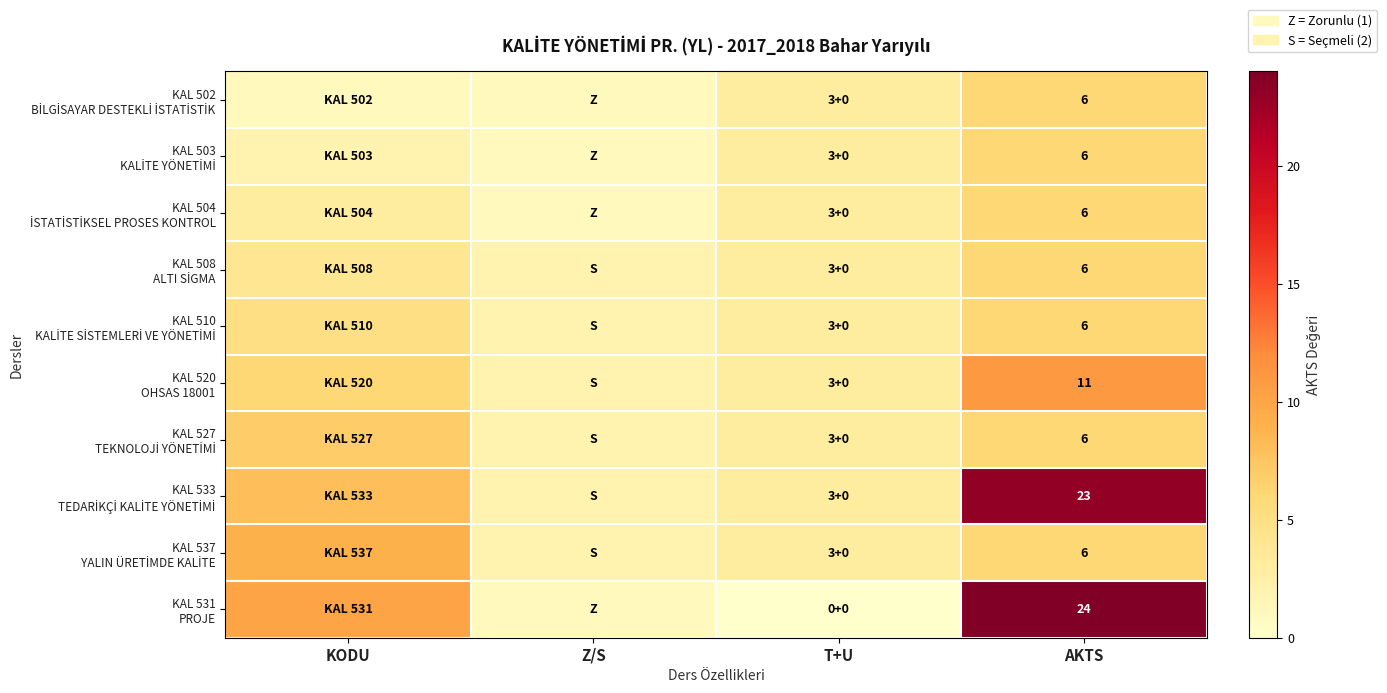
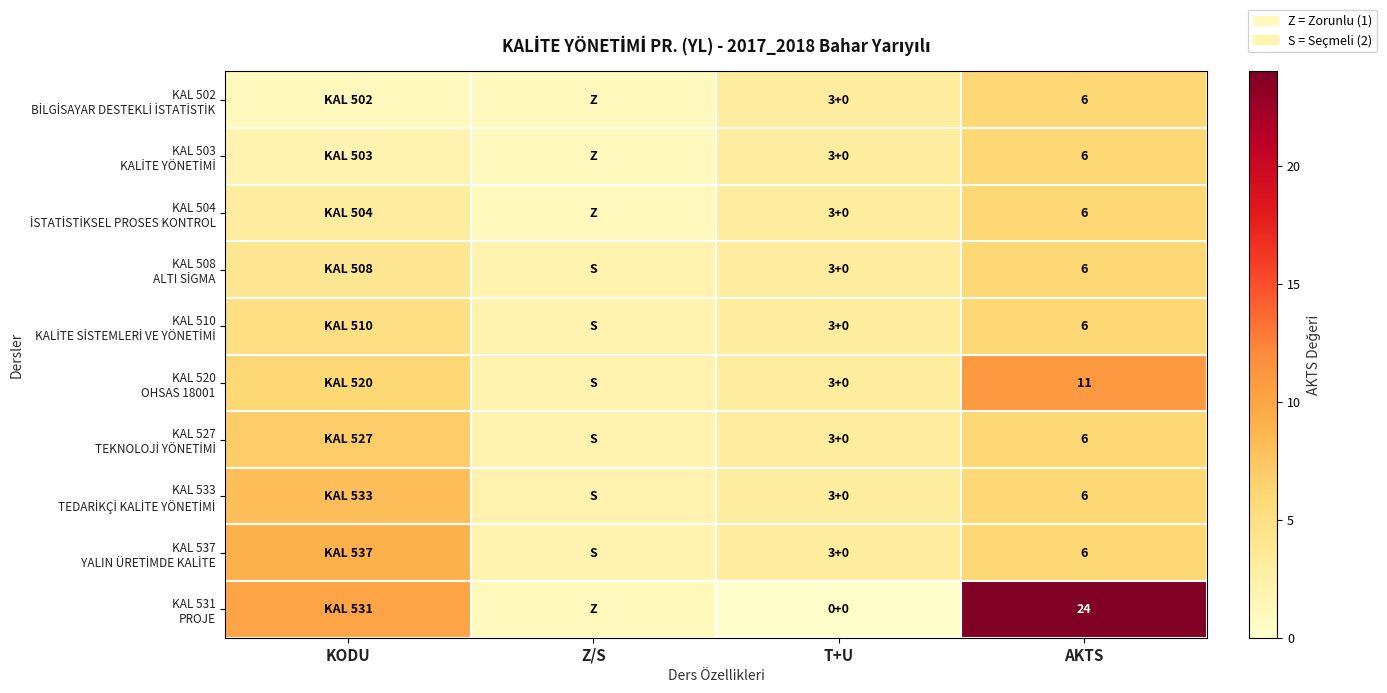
KAL 533 TEDARİKÇİ KALİTE YÖNETİMİ, AKTS: 23 -> 6
